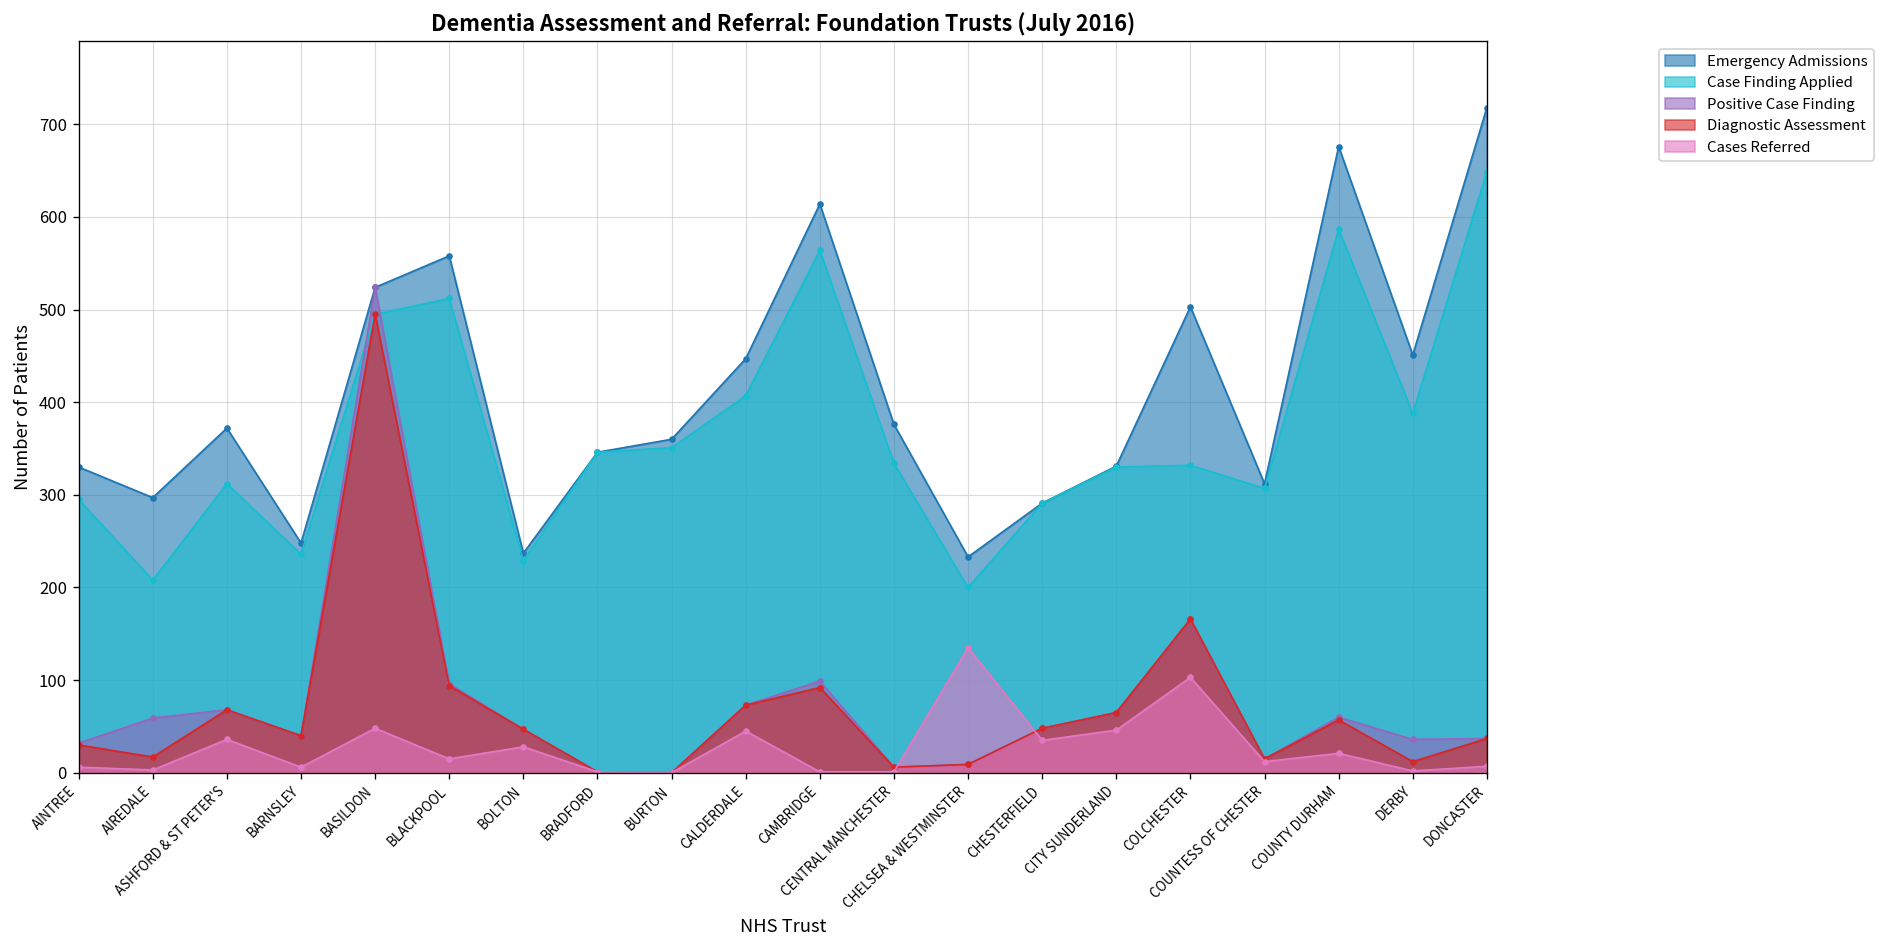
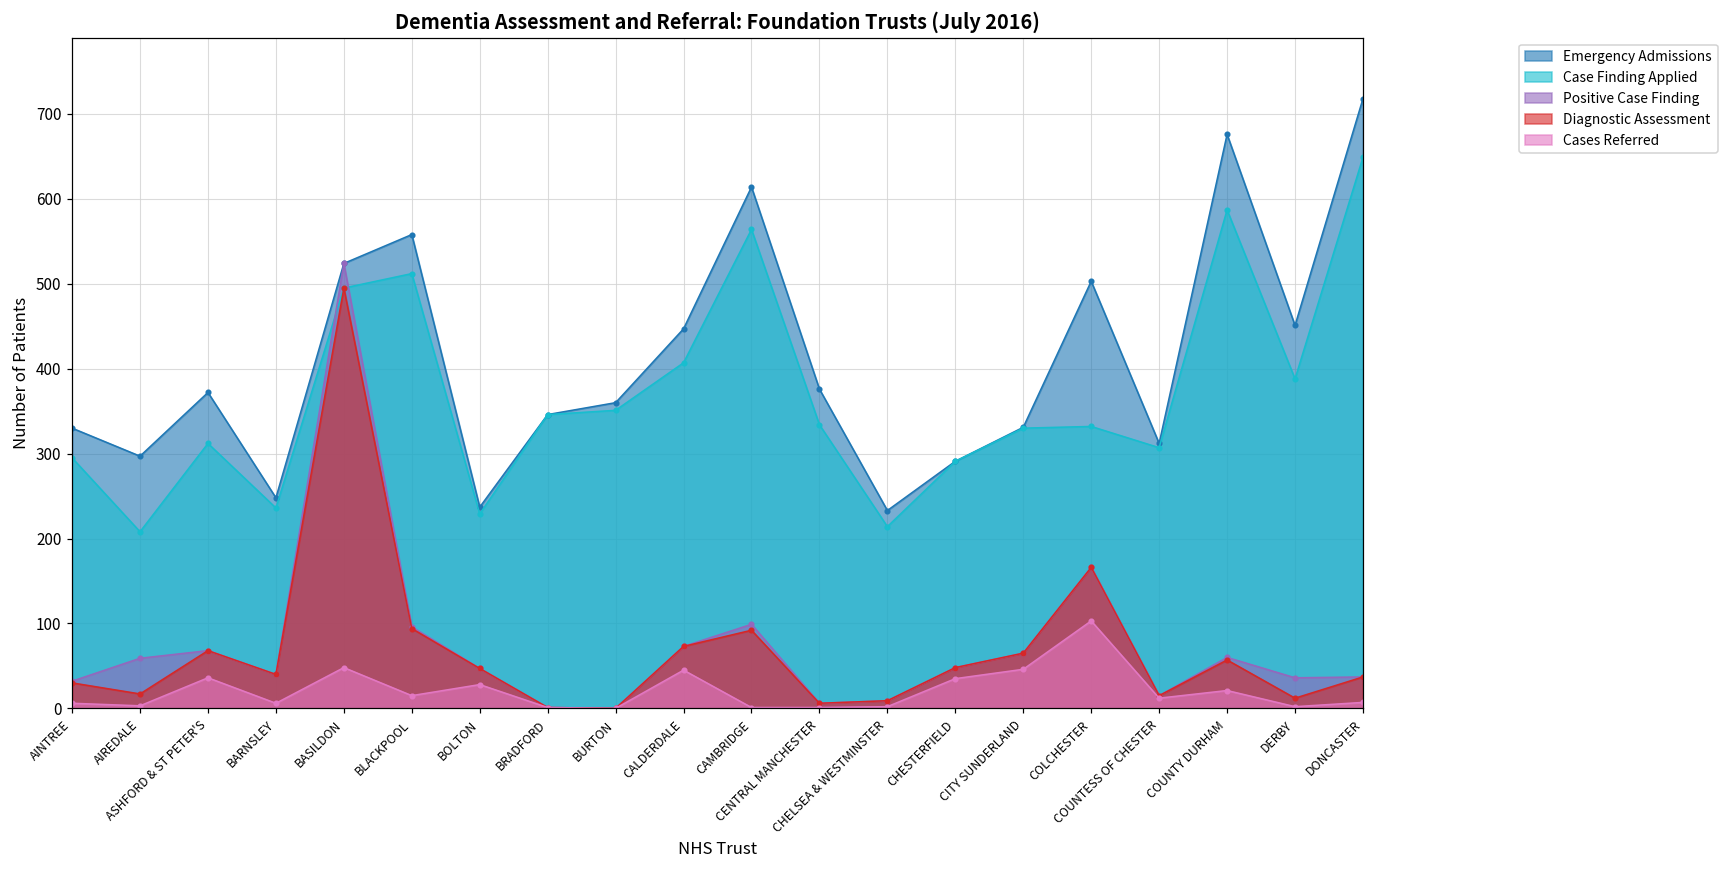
Case Finding Applied, CHELSEA & WESTMINSTER: 200 -> 210
Cases Referred, CHELSEA & WESTMINSTER: 140 -> 0
